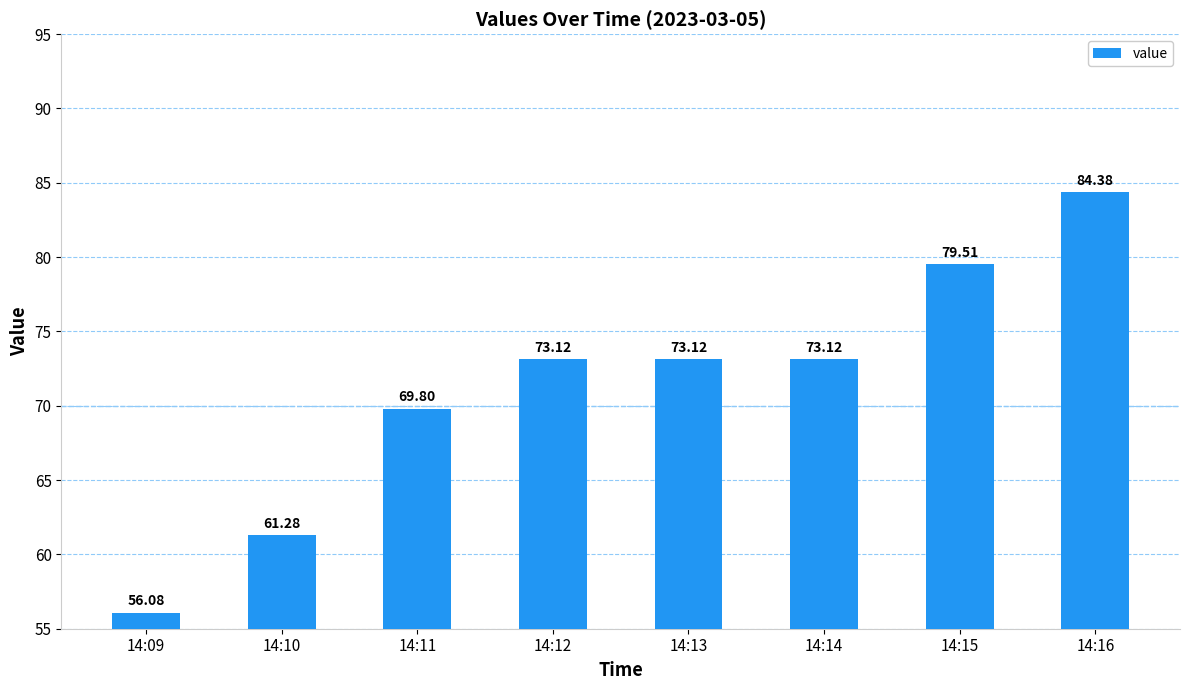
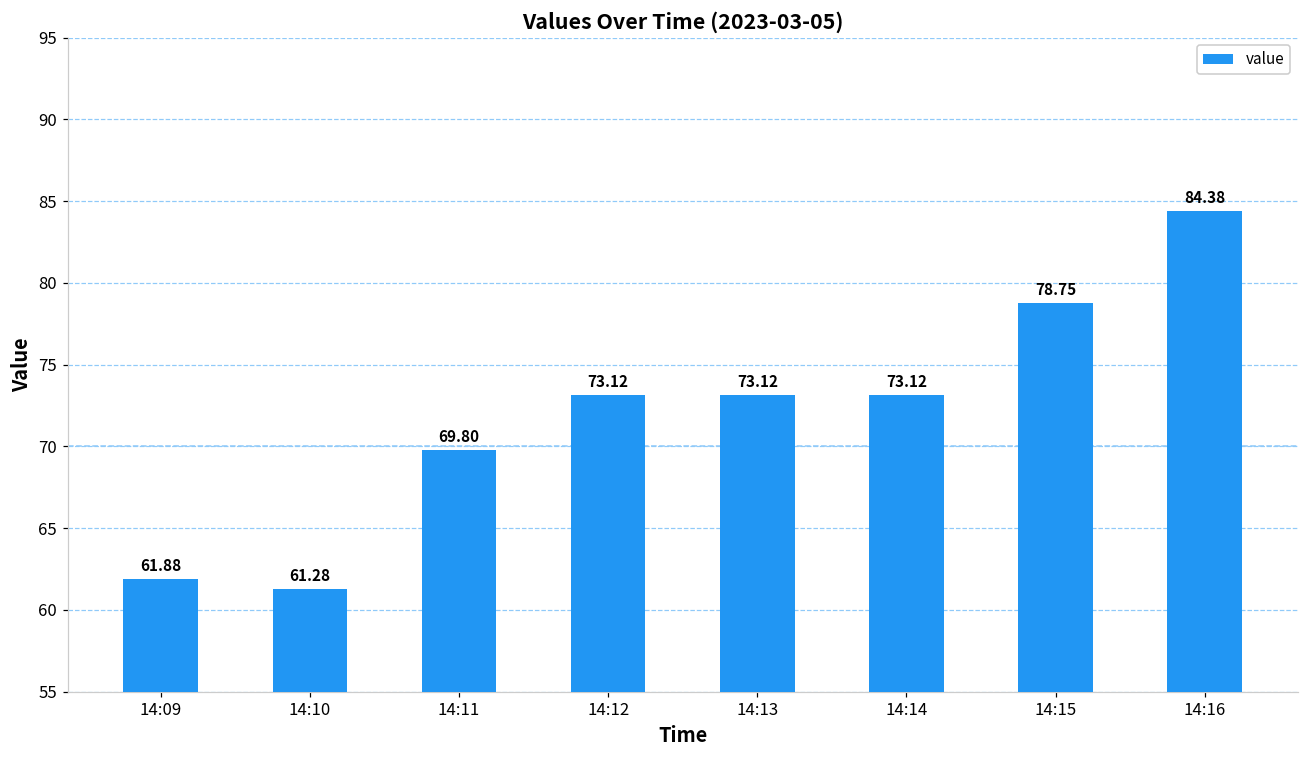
14:09: 56.08 -> 61.88
14:15: 79.51 -> 78.75
